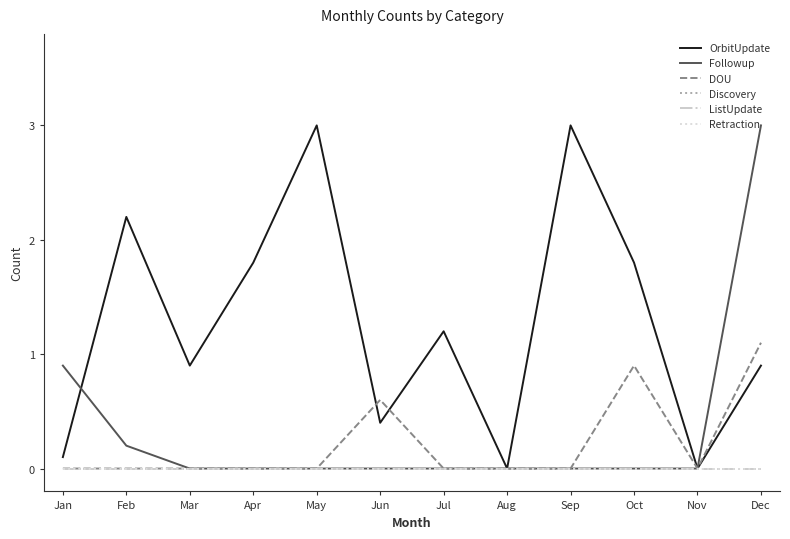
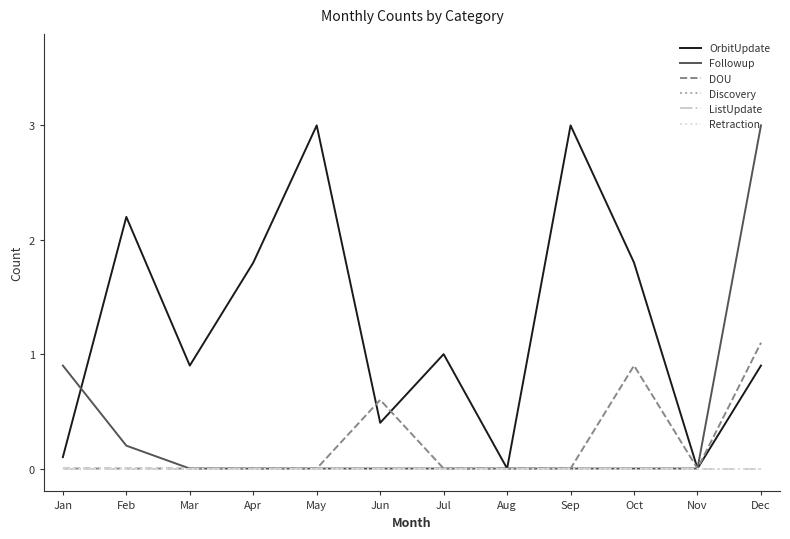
OrbitUpdate, Jul: 1.2 -> 1.0
